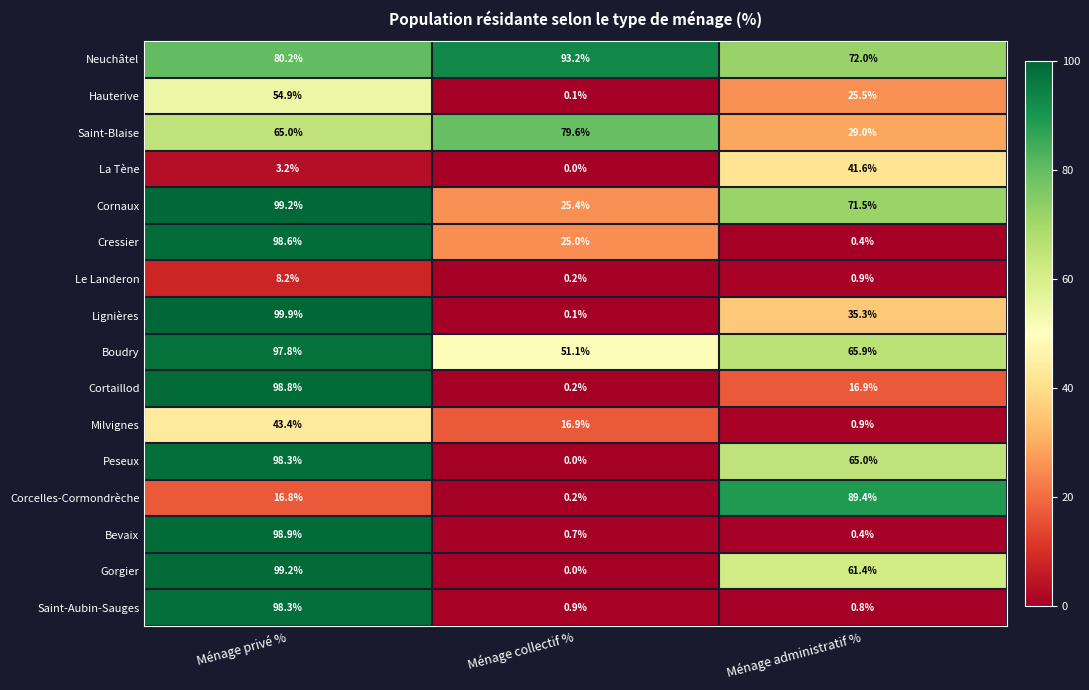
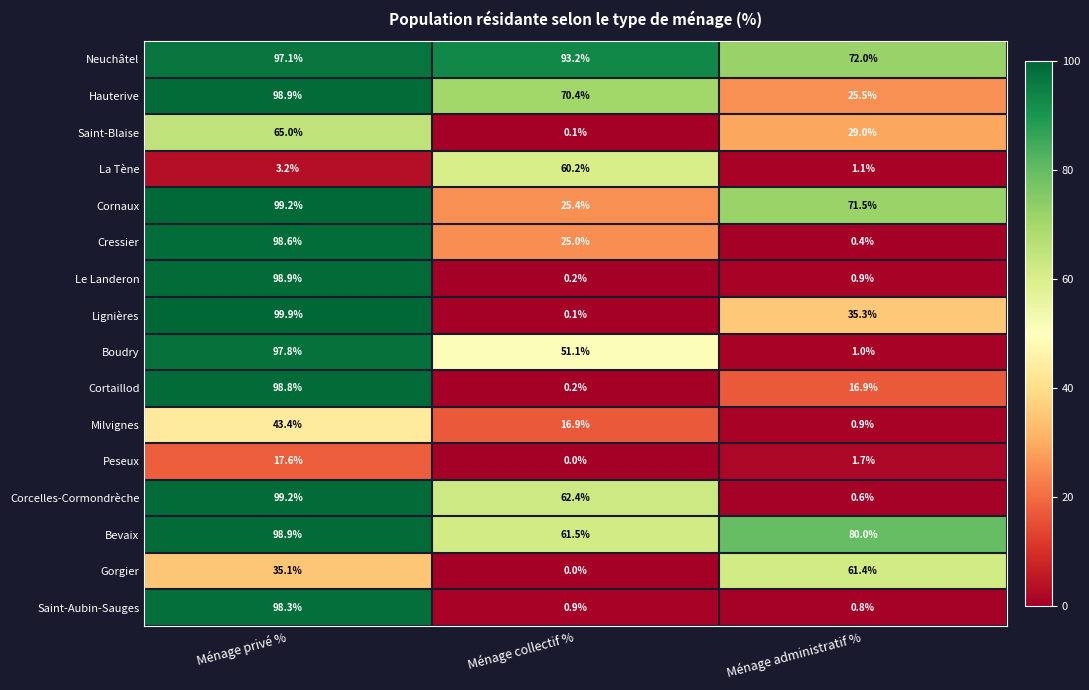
Neuchâtel, Ménage privé %: 80.2% -> 97.1%
Hauterive, Ménage privé %: 54.9% -> 98.9%
Hauterive, Ménage collectif %: 0.1% -> 70.4%
Saint-Blaise, Ménage collectif %: 79.6% -> 0.1%
La Tène, Ménage collectif %: 0.0% -> 60.2%
La Tène, Ménage administratif %: 41.6% -> 1.1%
Le Landeron, Ménage privé %: 8.2% -> 98.9%
Boudry, Ménage administratif %: 65.9% -> 1.0%
Peseux, Ménage privé %: 98.3% -> 17.6%
Peseux, Ménage administratif %: 65.0% -> 1.7%
Corcelles-Cormondrèche, Ménage privé %: 16.8% -> 99.2%
Corcelles-Cormondrèche, Ménage collectif %: 0.2% -> 62.4%
Corcelles-Cormondrèche, Ménage administratif %: 89.4% -> 0.6%
Bevaix, Ménage collectif %: 0.7% -> 61.5%
Bevaix, Ménage administratif %: 0.4% -> 80.0%
Gorgier, Ménage privé %: 99.2% -> 35.1%
